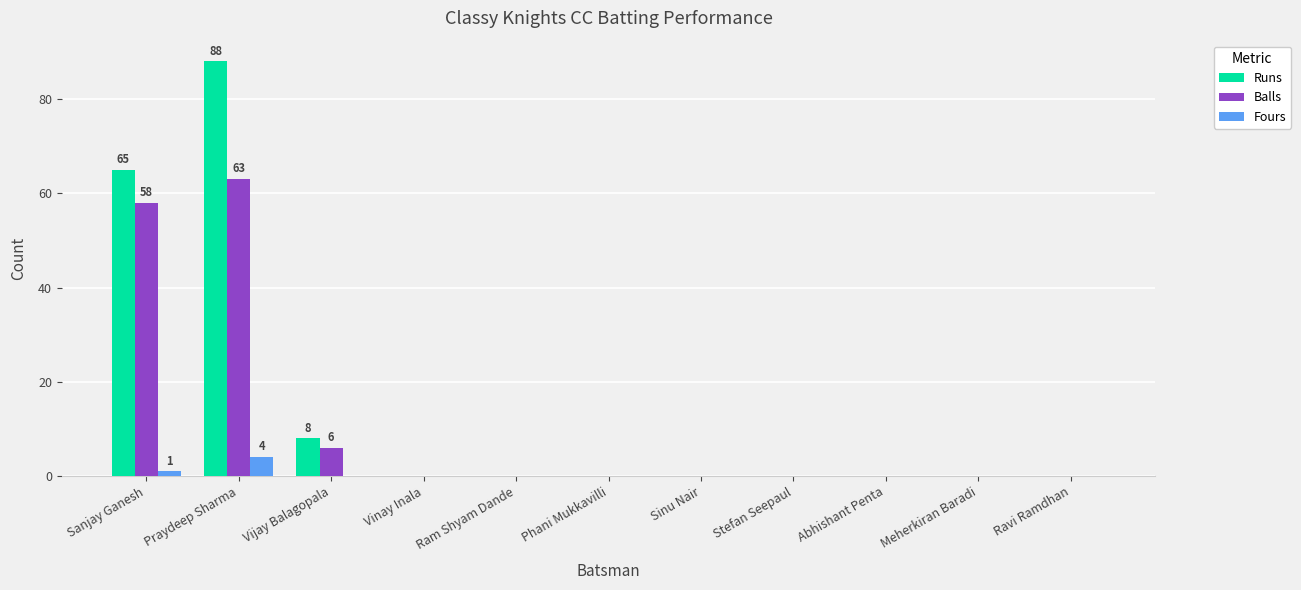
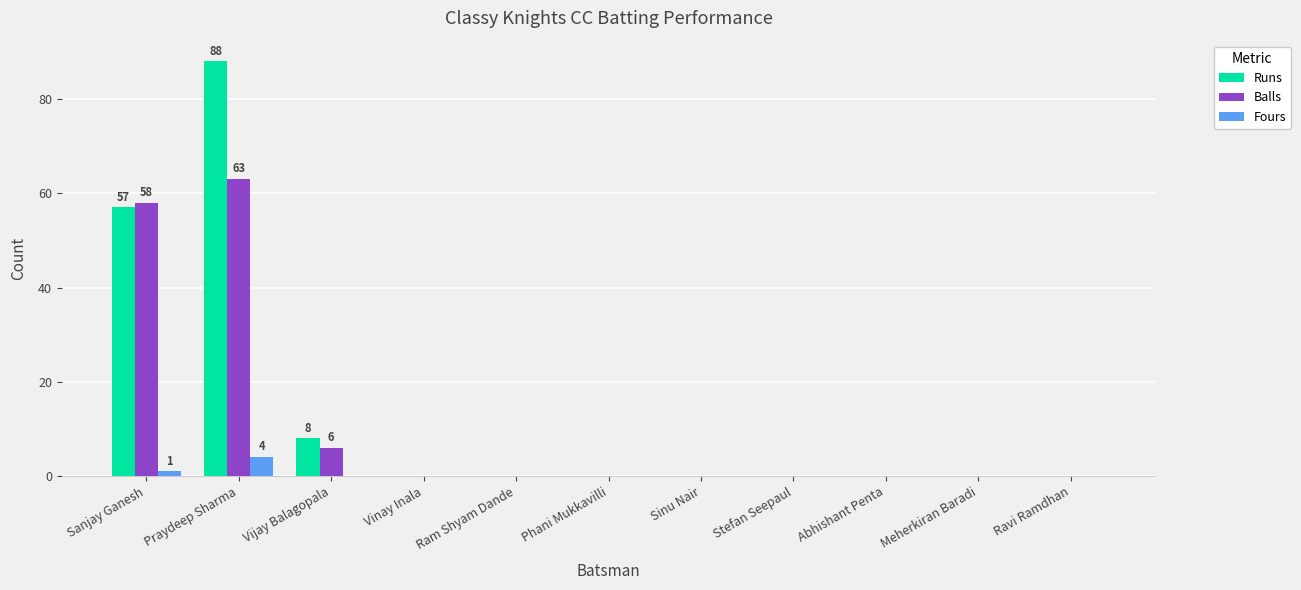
Runs, Sanjay Ganesh: 65 -> 57
